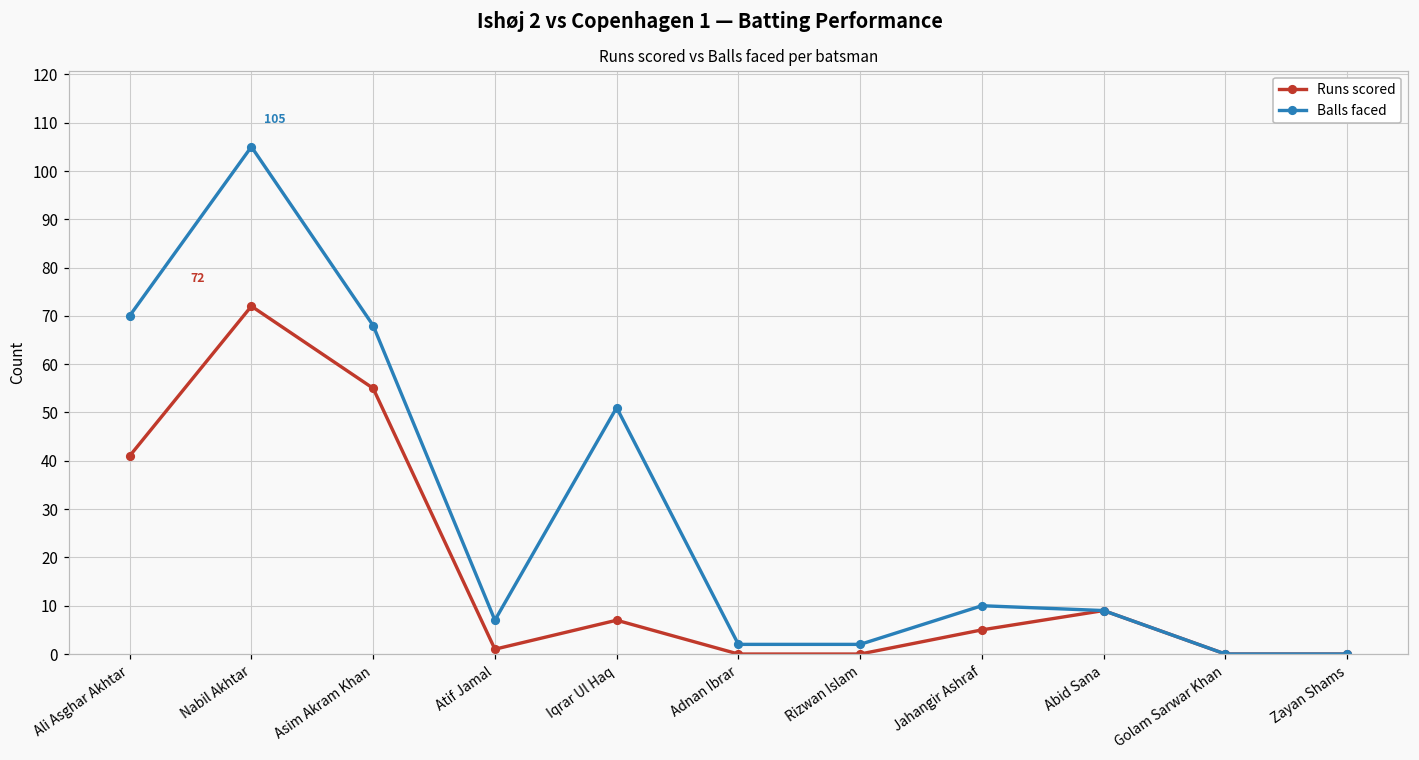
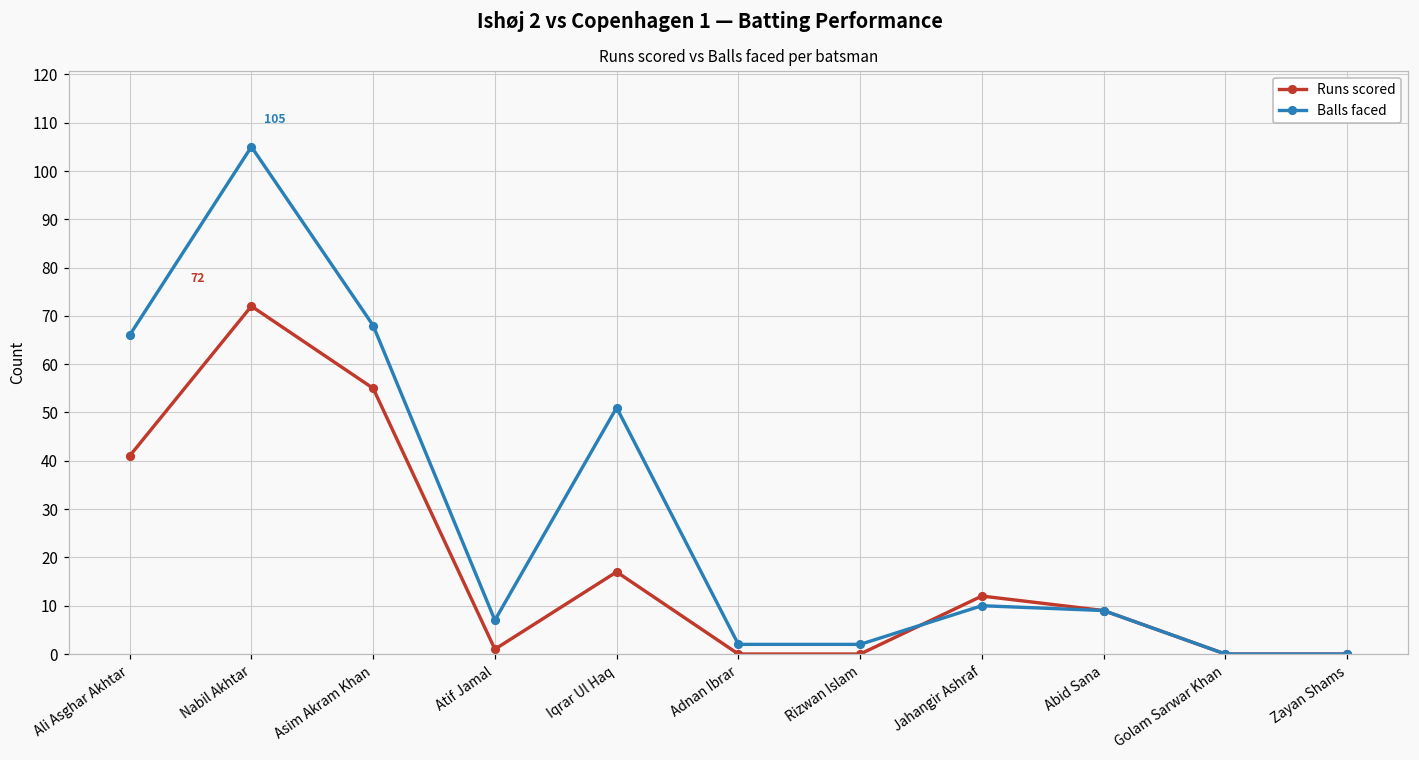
Balls faced, Ali Asghar Akhtar: 70 -> 66
Runs scored, Iqrar Ul Haq: 7 -> 17
Runs scored, Jahangir Ashraf: 5 -> 12
